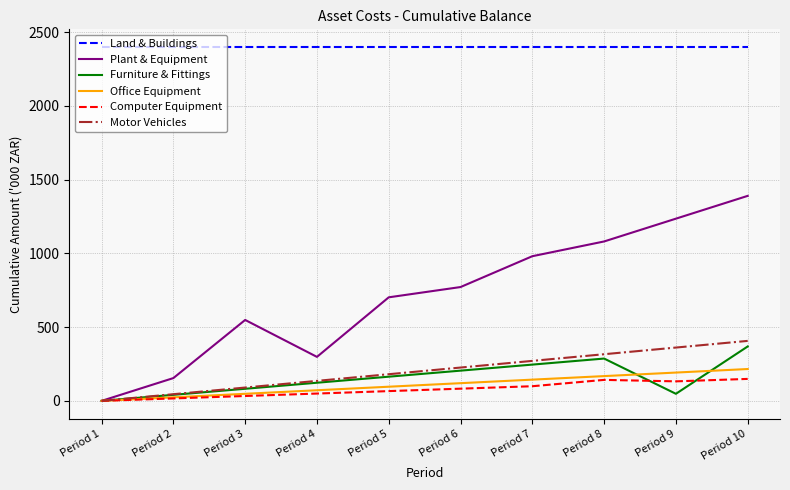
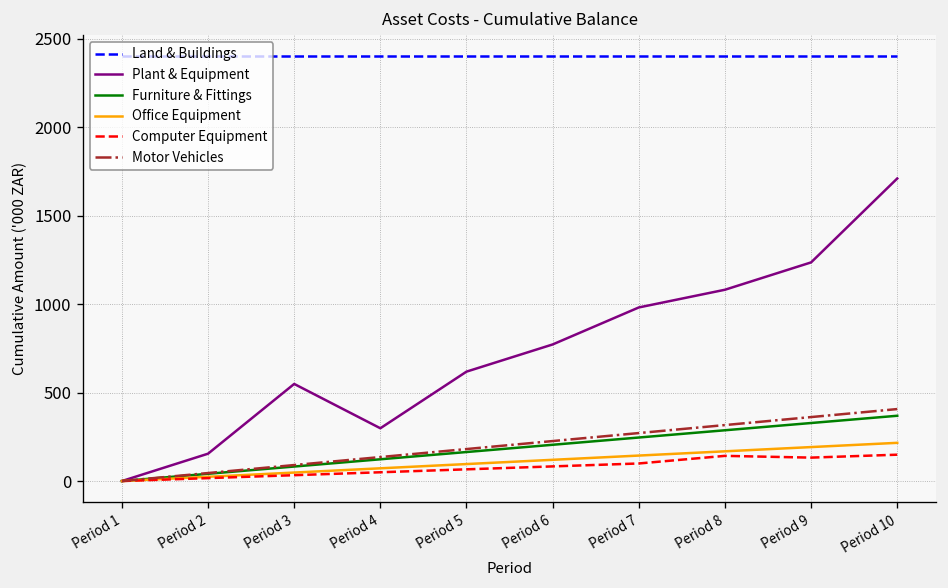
Plant & Equipment, Period 5: 700 -> 620
Furniture & Fittings, Period 9: 50 -> 330
Plant & Equipment, Period 10: 1390 -> 1710
